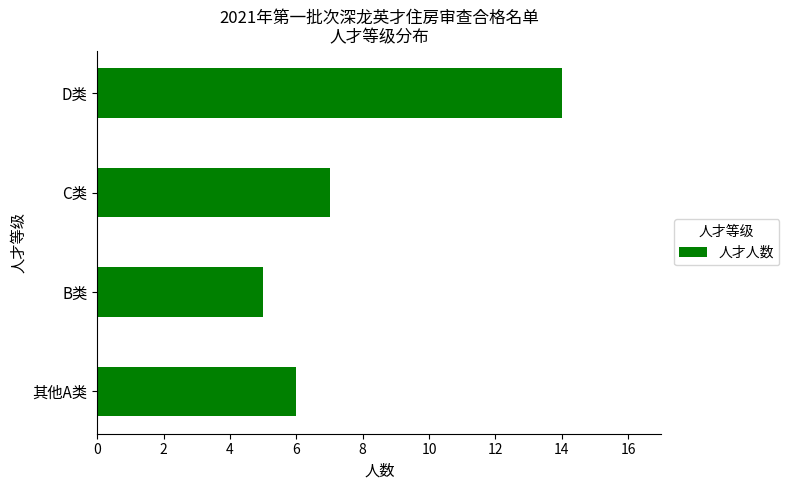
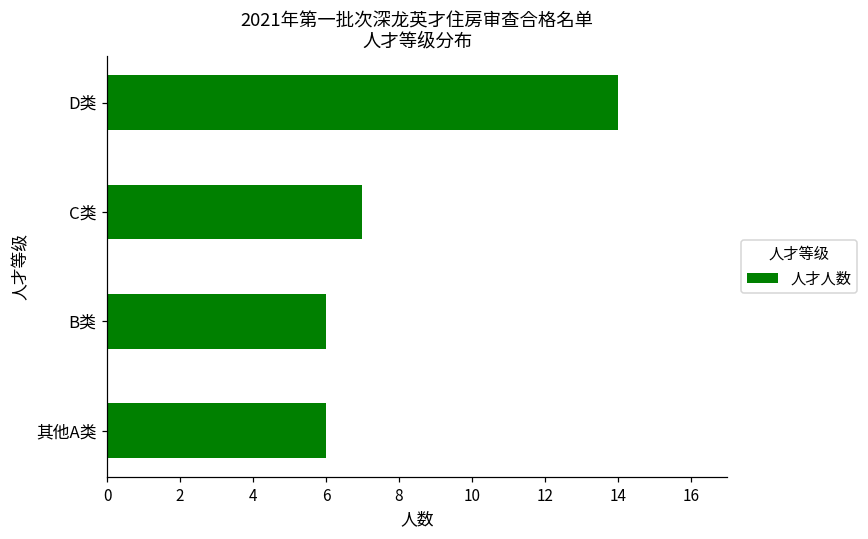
B类: 5 -> 6
